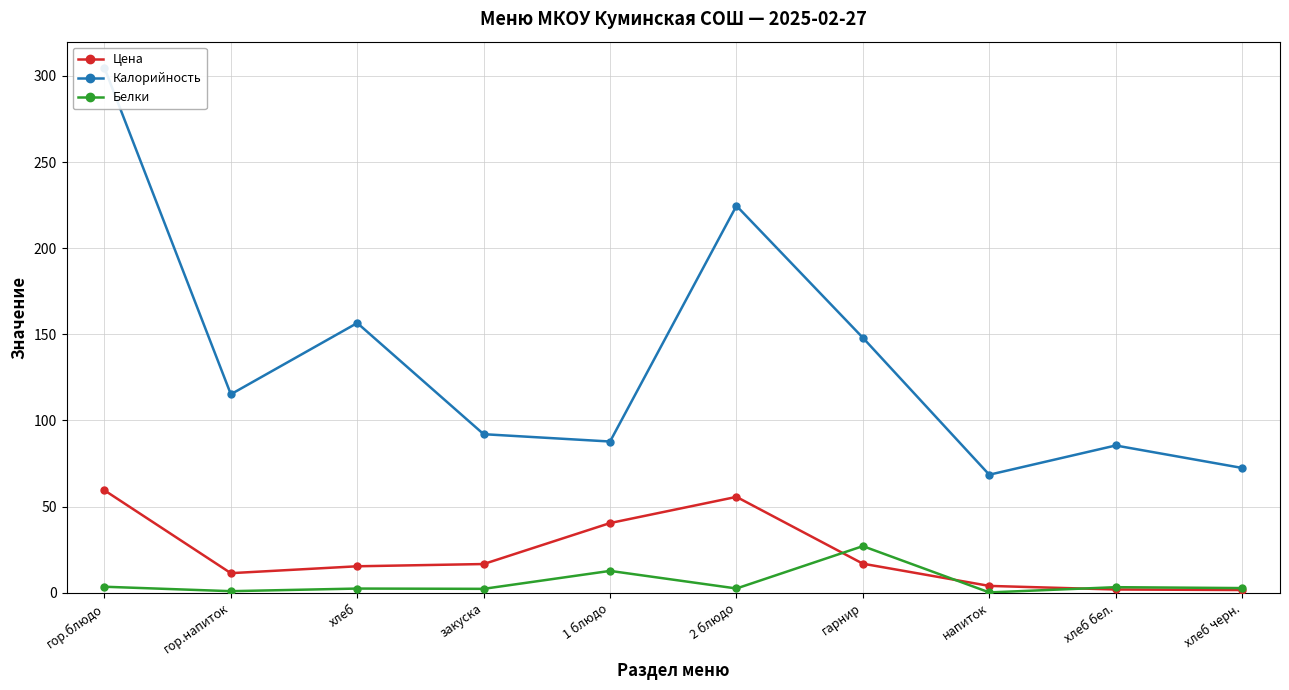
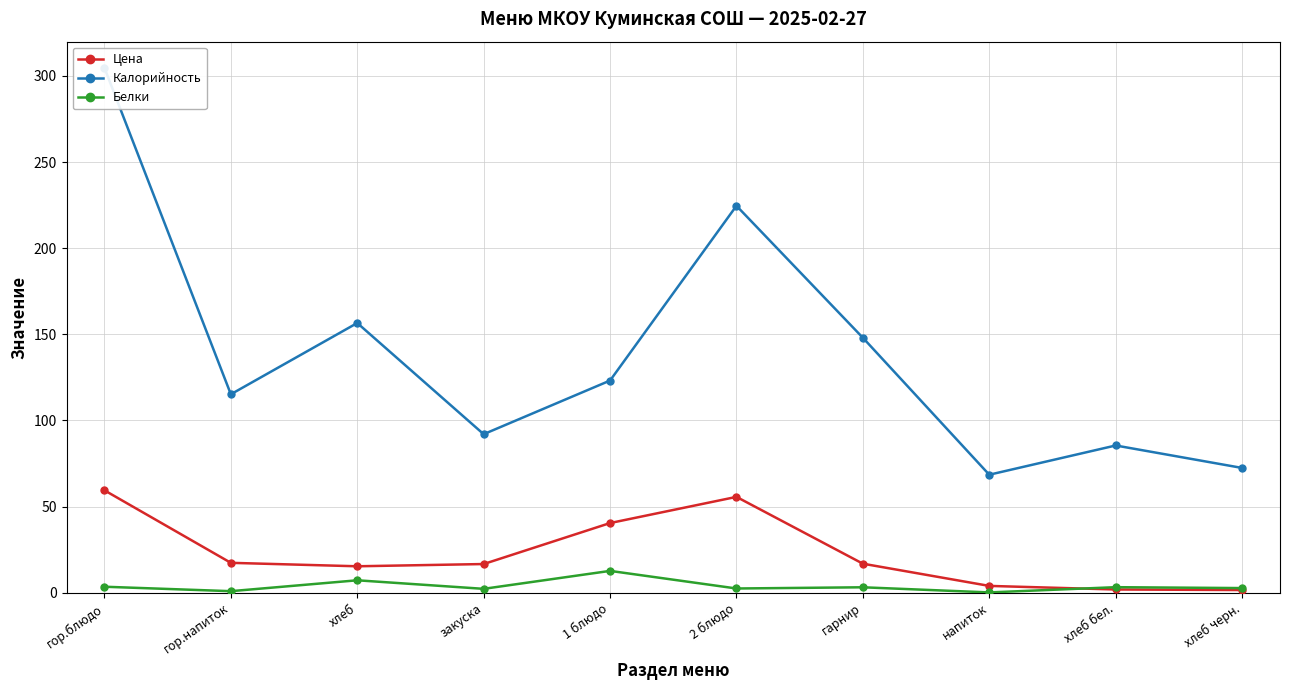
Цена, гор.напиток: 11 -> 17
Белки, хлеб: 2 -> 7
Калорийность, 1 блюдо: 88 -> 123
Белки, гарнир: 27 -> 3
